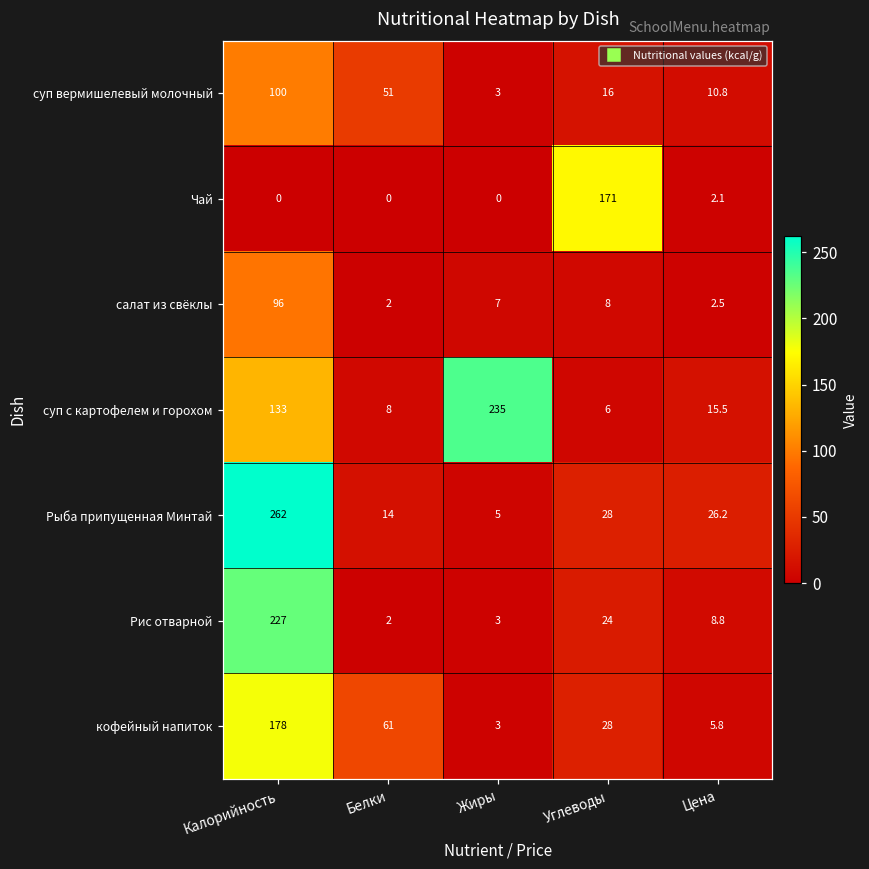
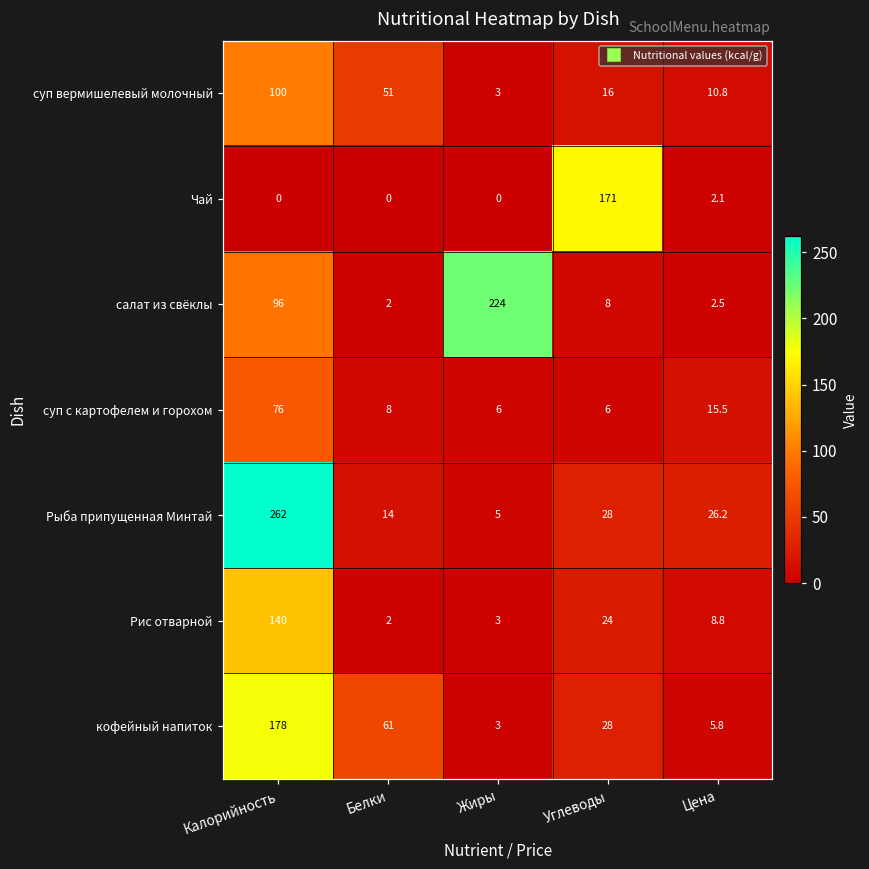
салат из свёклы, Жиры: 7 -> 224
суп с картофелем и горохом, Калорийность: 133 -> 76
суп с картофелем и горохом, Жиры: 235 -> 6
Рис отварной, Калорийность: 227 -> 140
